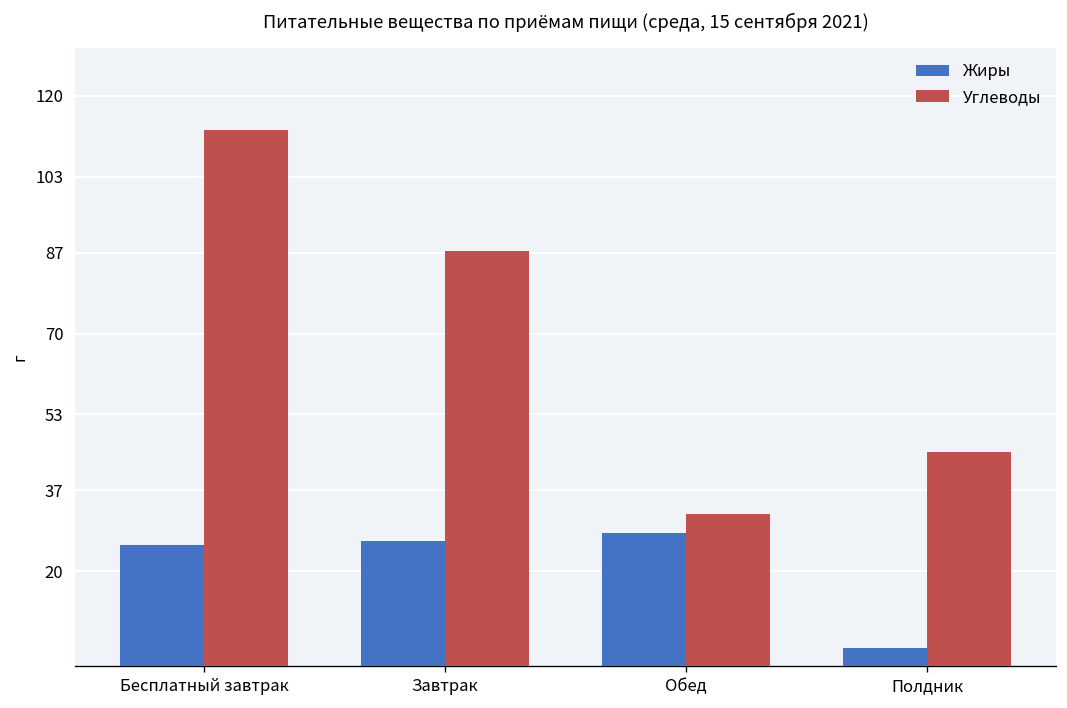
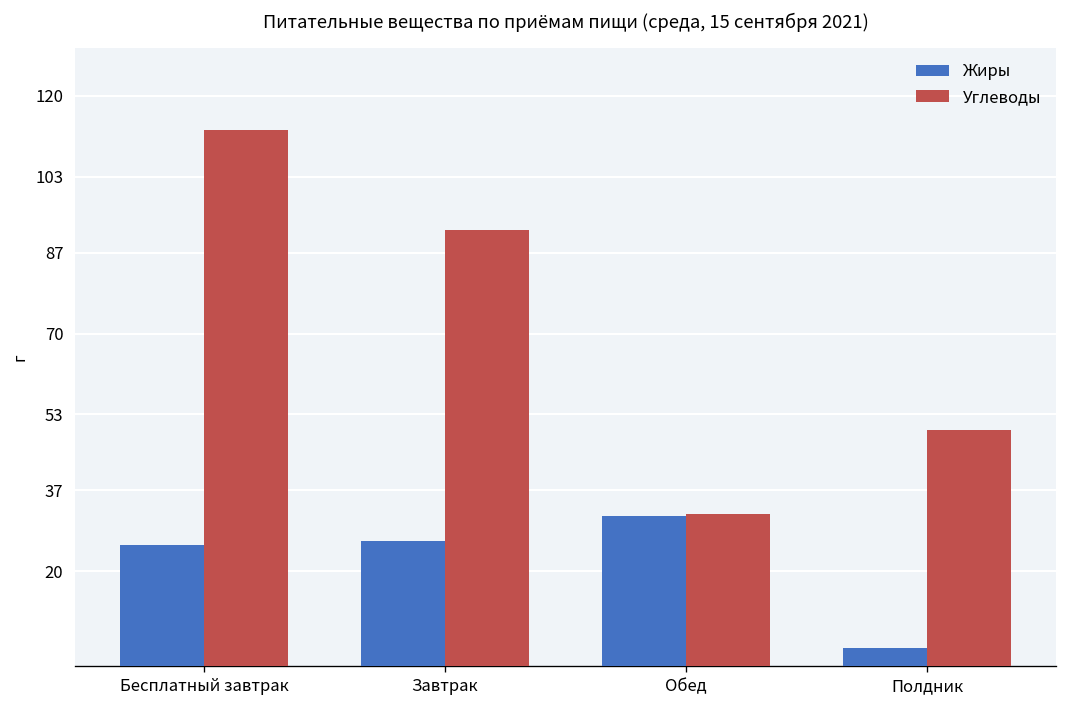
Углеводы, Завтрак: 87 -> 92
Жиры, Обед: 28 -> 32
Углеводы, Полдник: 45 -> 50
